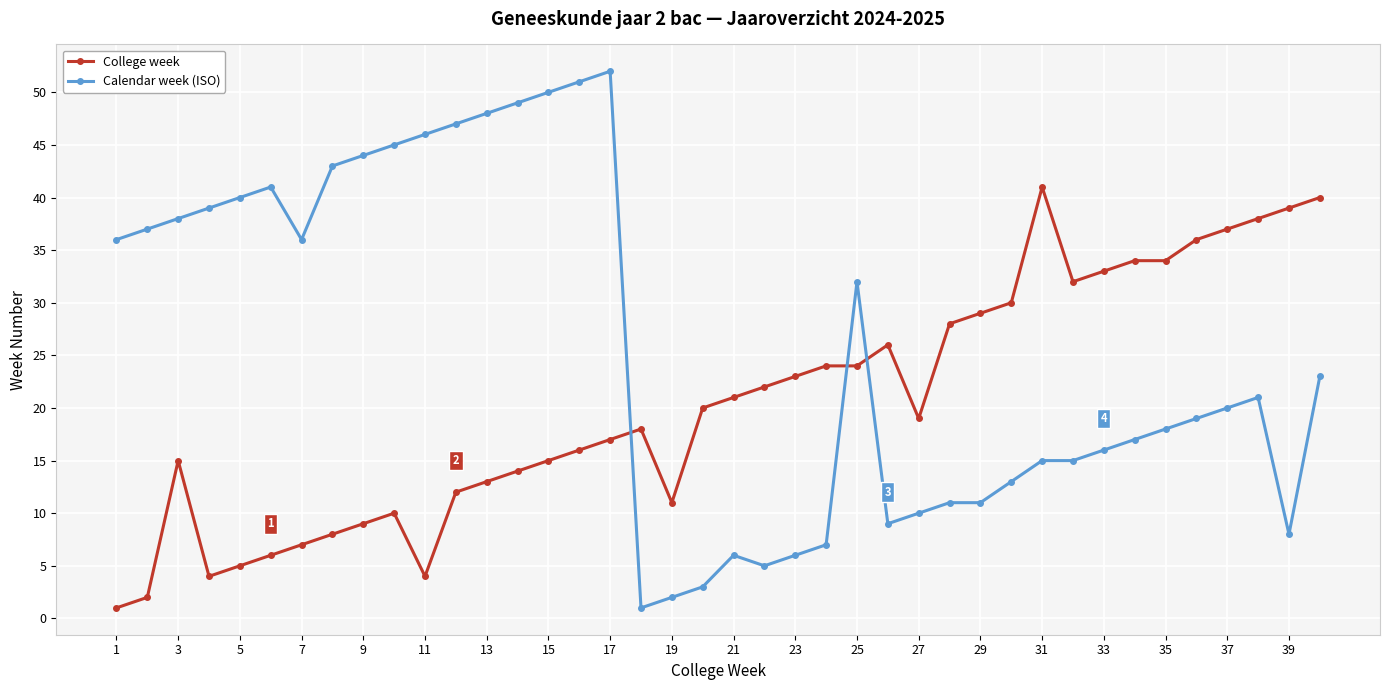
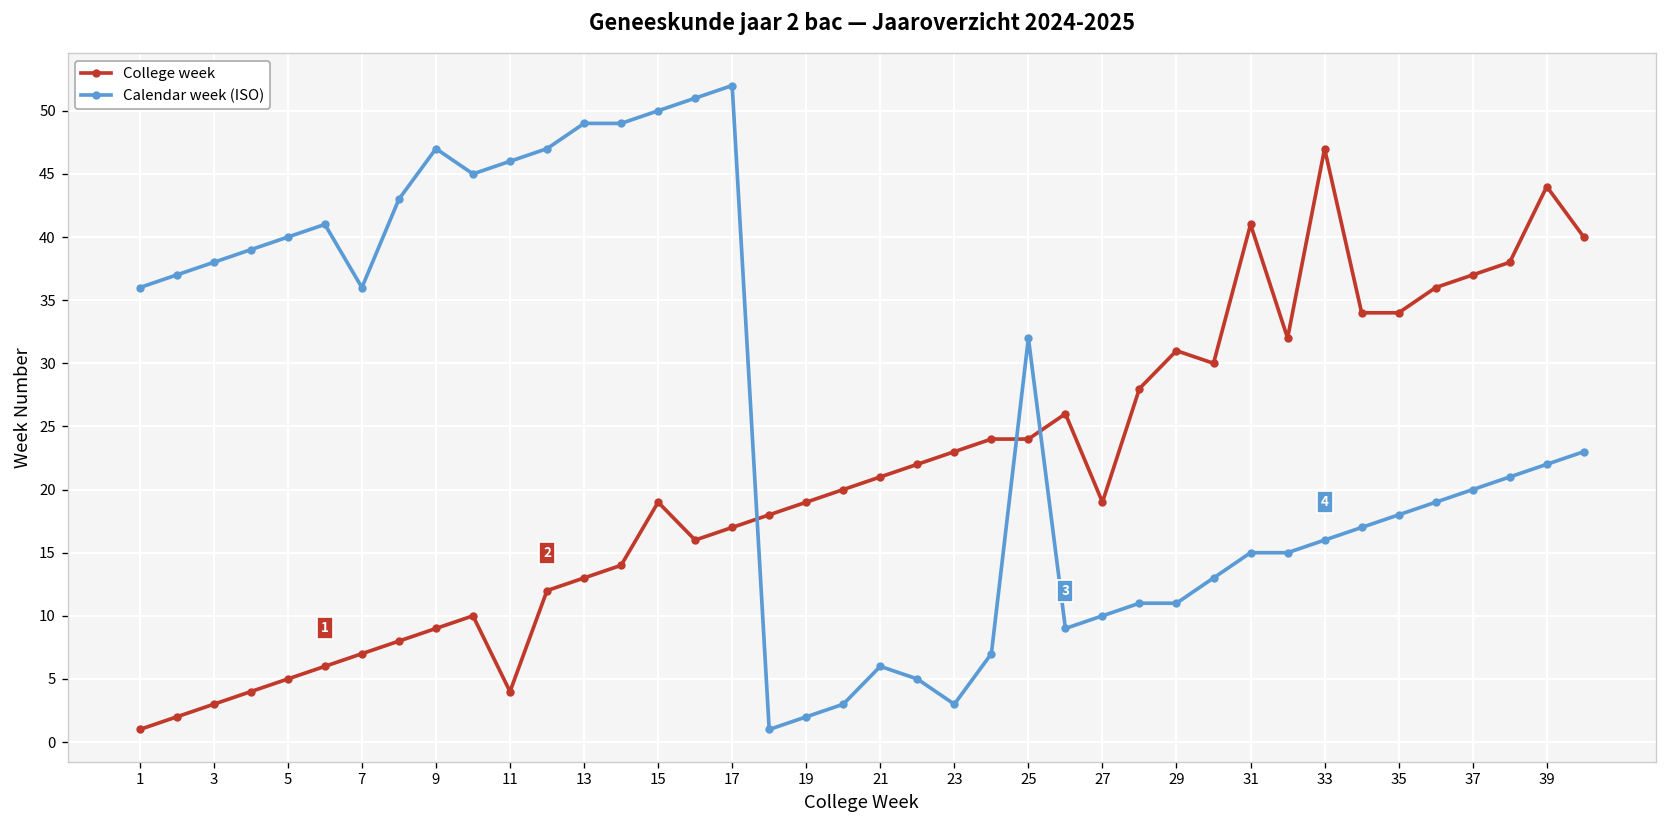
College week, 3: 15 -> 3
Calendar week (ISO), 9: 44 -> 47
Calendar week (ISO), 13: 48 -> 49
College week, 15: 15 -> 19
College week, 19: 11 -> 19
Calendar week (ISO), 23: 6 -> 3
College week, 29: 29 -> 31
College week, 33: 33 -> 47
College week, 39: 39 -> 44
Calendar week (ISO), 39: 8 -> 22
